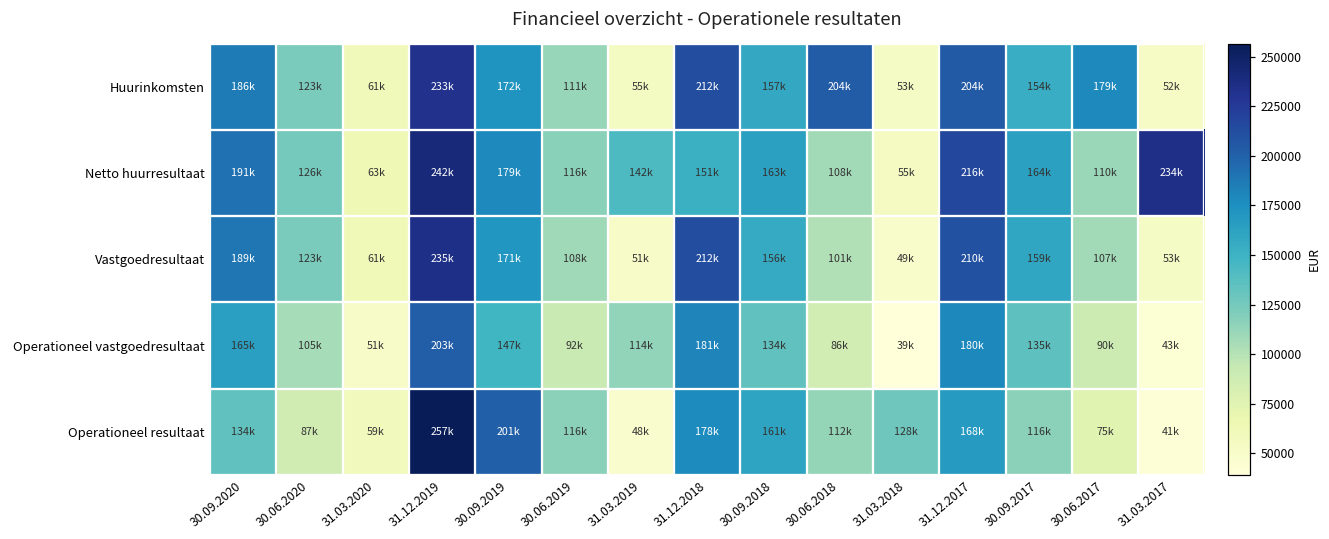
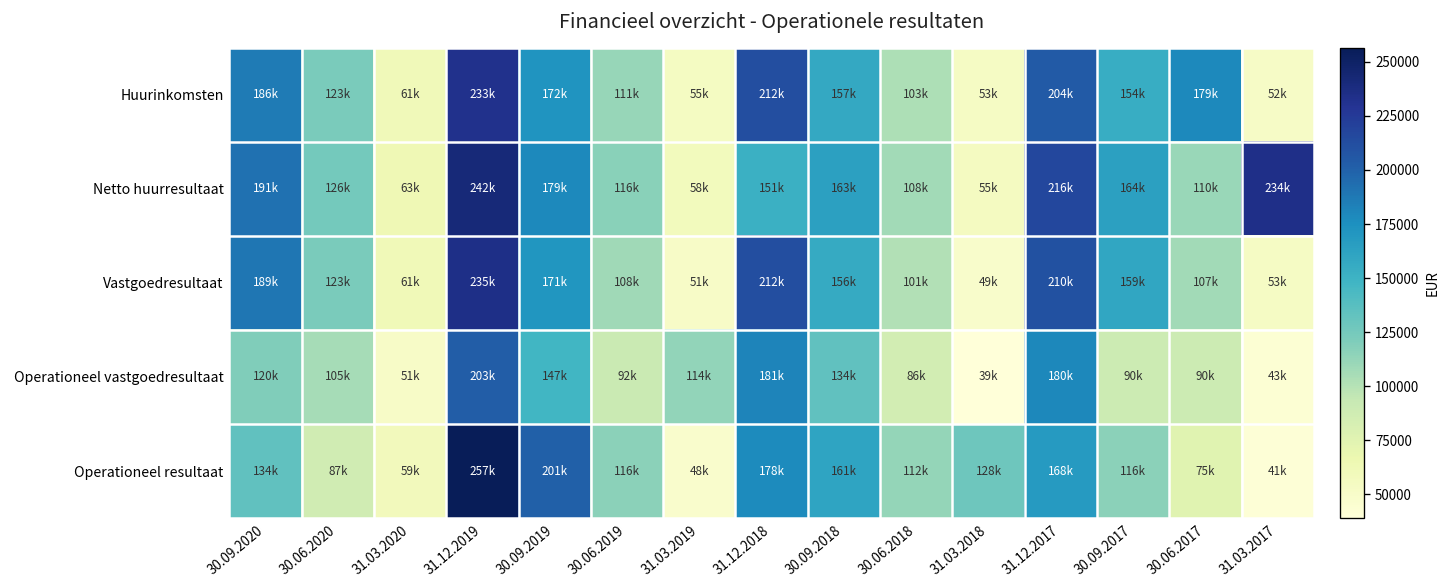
Huurinkomsten, 30.06.2018: 204k -> 103k
Netto huurresultaat, 31.03.2019: 142k -> 58k
Operationeel vastgoedresultaat, 30.09.2020: 165k -> 120k
Operationeel vastgoedresultaat, 30.09.2017: 135k -> 90k
